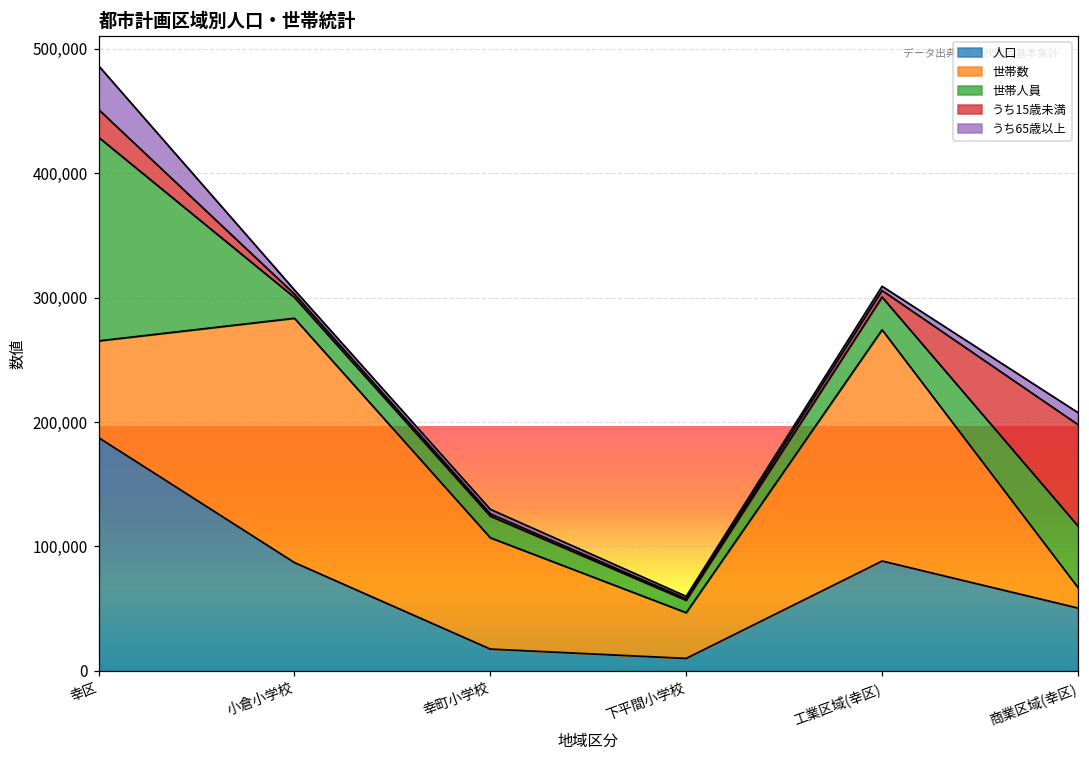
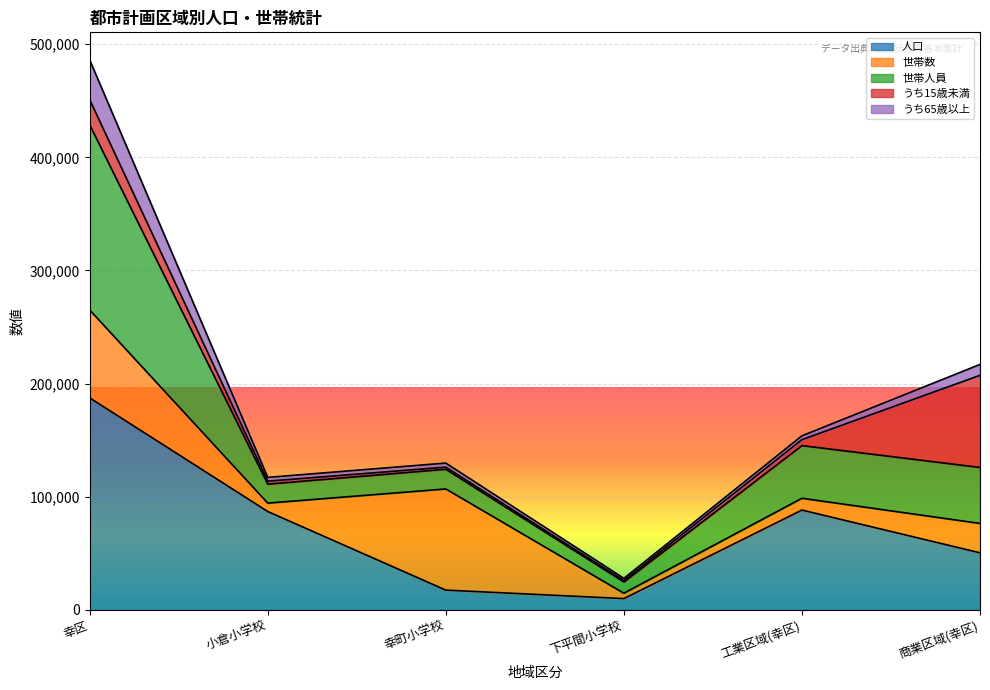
世帯数, 小倉小学校: 196,000 -> 7,000
世帯数, 下平間小学校: 37,000 -> 5,000
世帯数, 工業区域(幸区): 186,000 -> 10,000
世帯人員, 工業区域(幸区): 26,000 -> 47,000
世帯数, 商業区域(幸区): 17,000 -> 26,000
